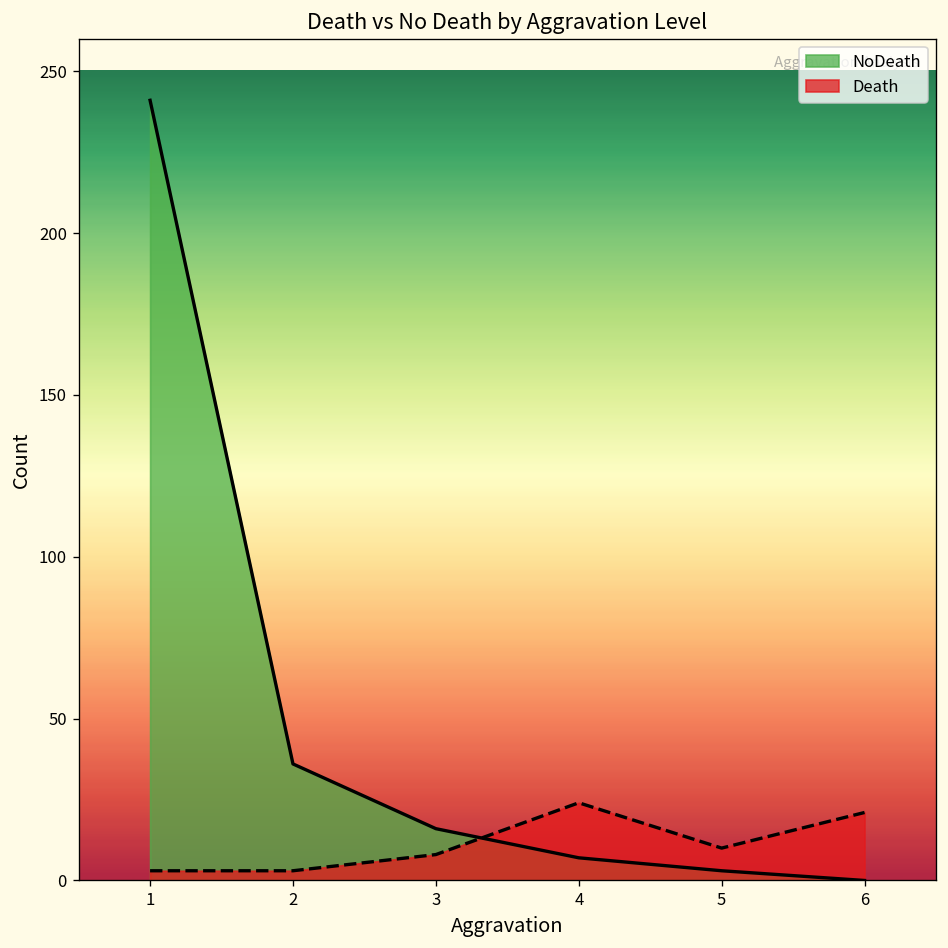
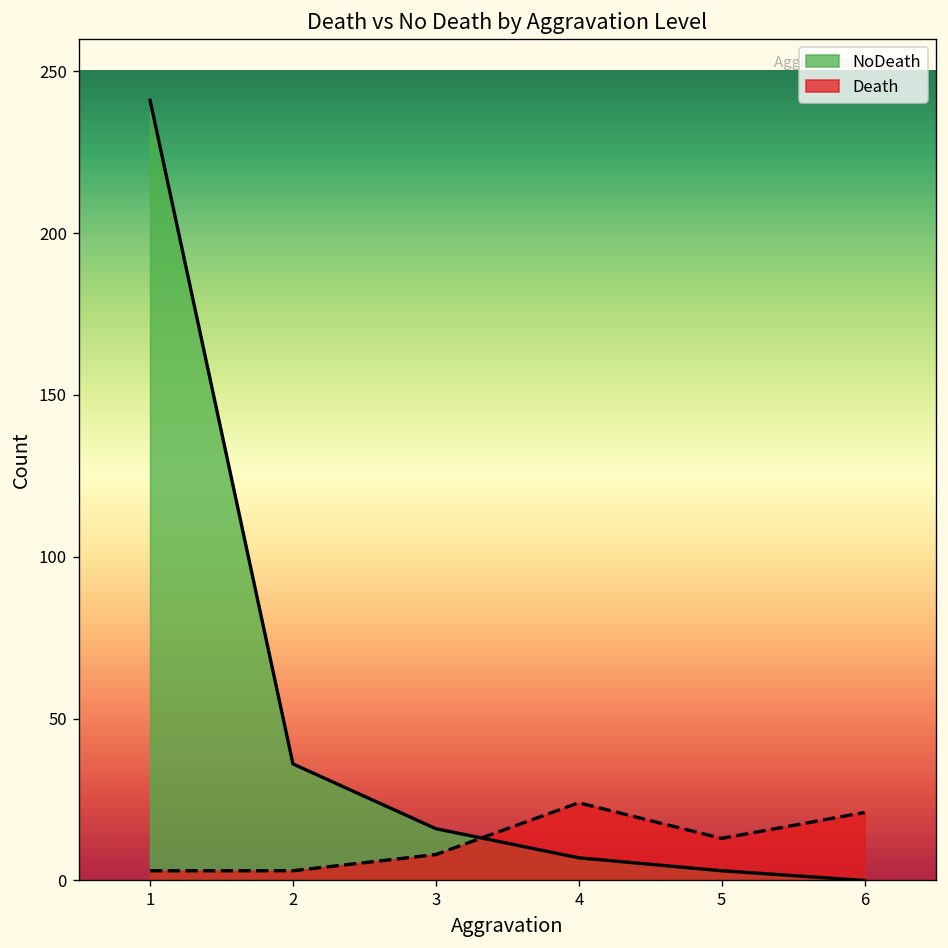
Death, 5: 10 -> 13
